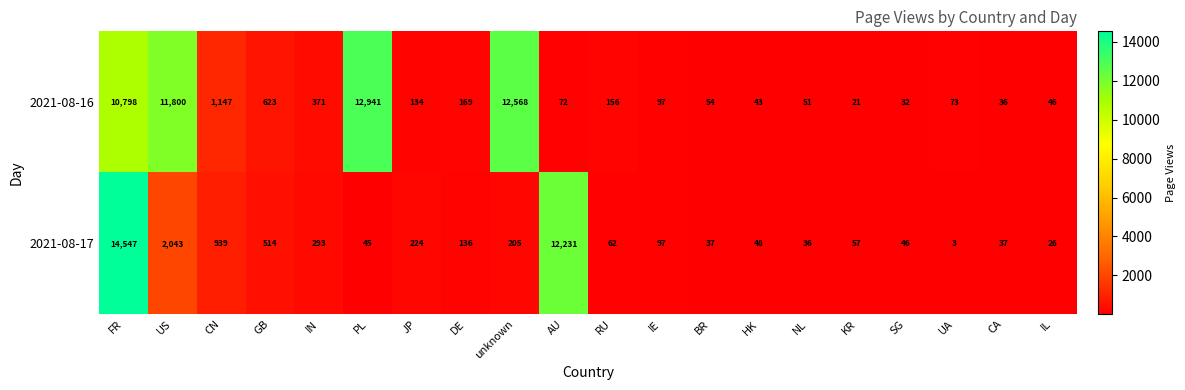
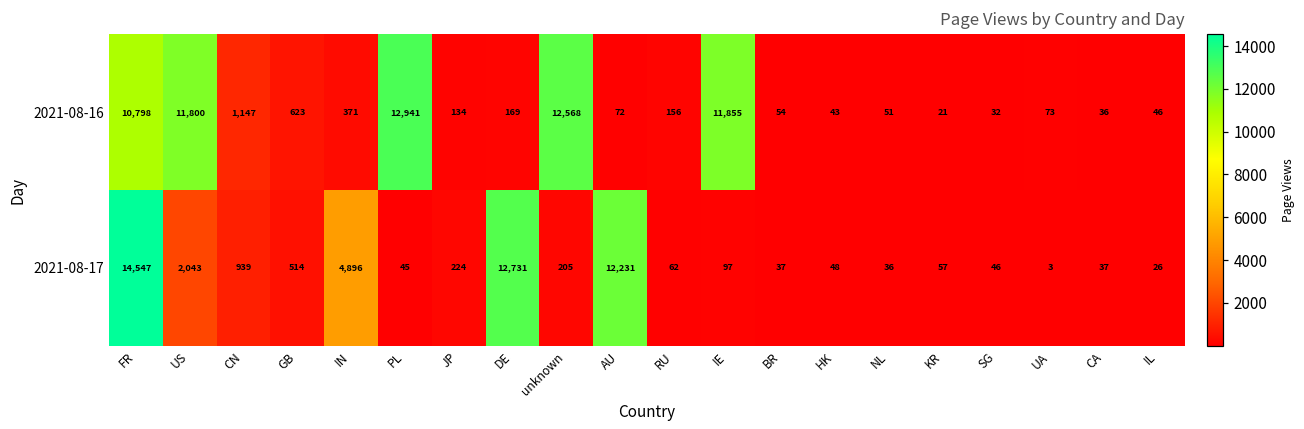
2021-08-16, IE: 97 -> 11,855
2021-08-17, IN: 293 -> 4,896
2021-08-17, DE: 136 -> 12,731
